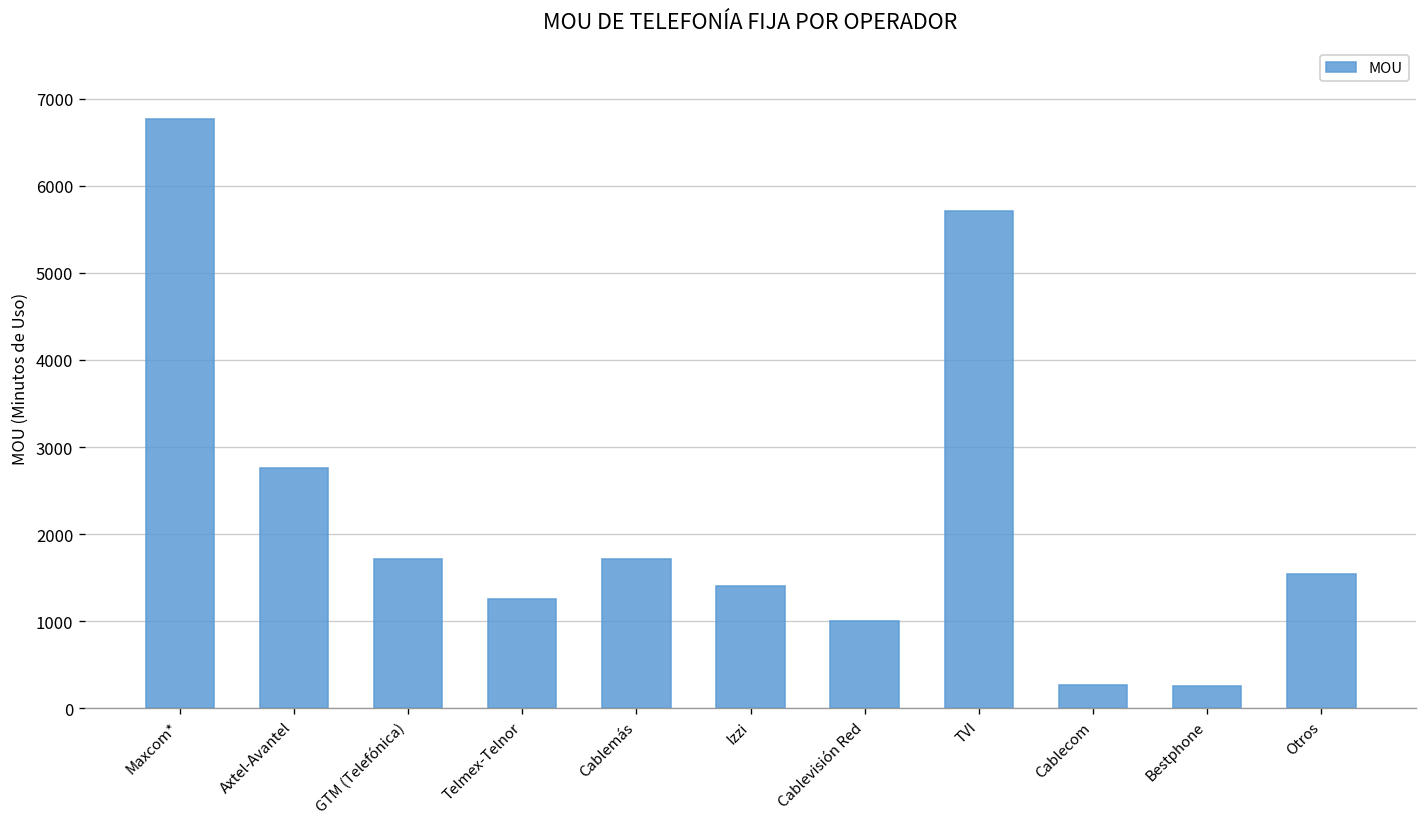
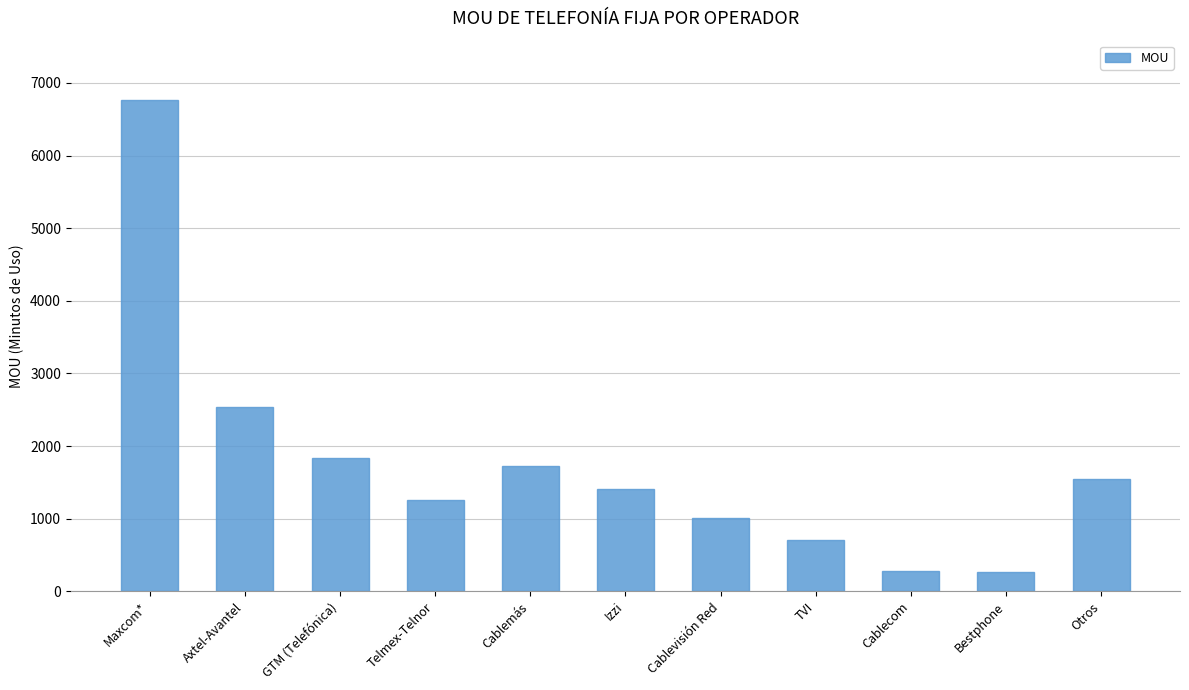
Axtel-Avantel: 2800 -> 2500
GTM (Telefónica): 1700 -> 1800
TVI: 5700 -> 700
